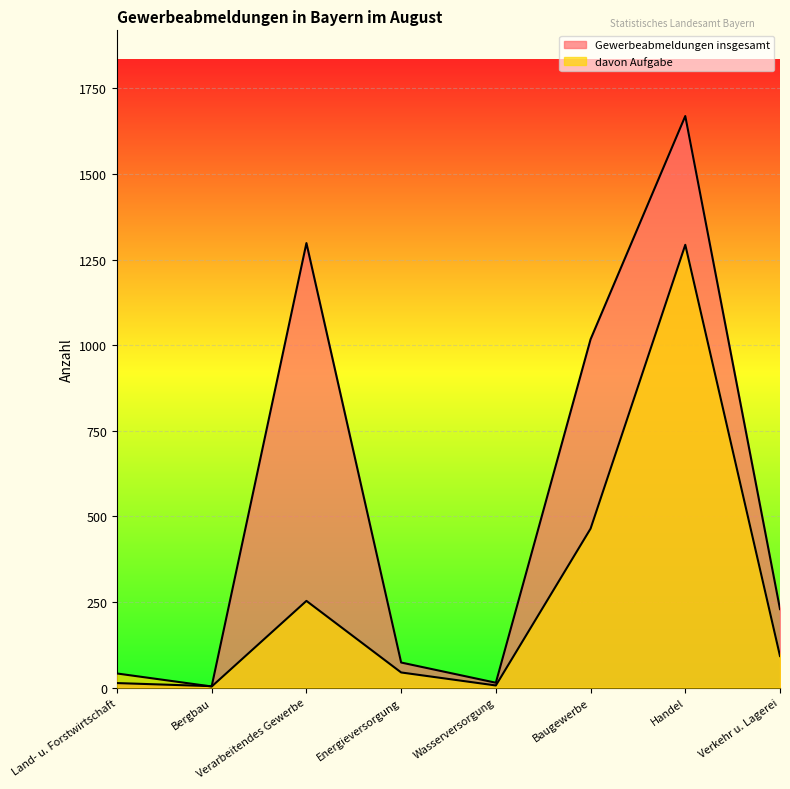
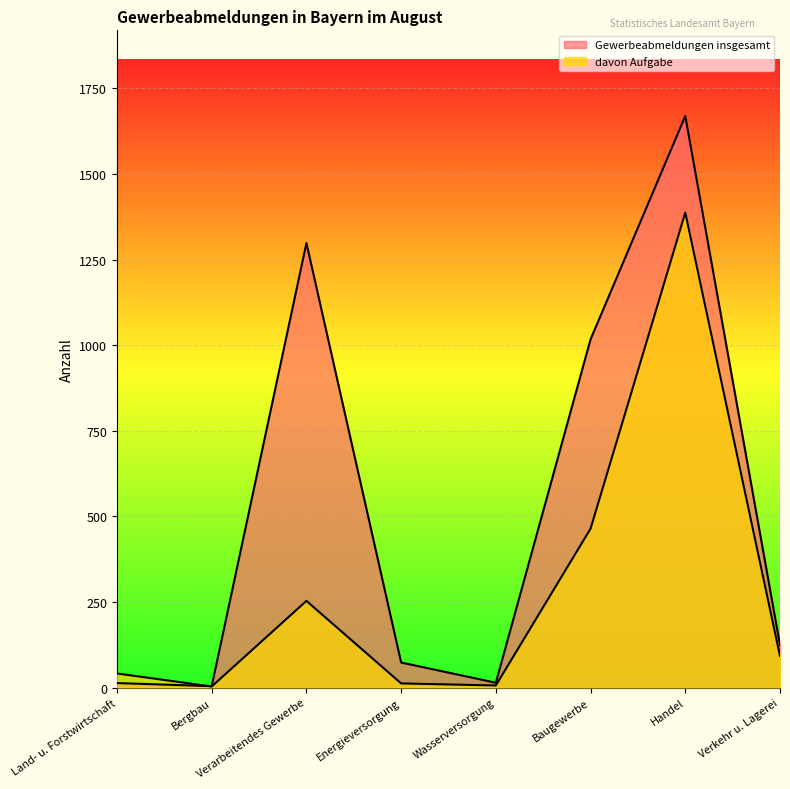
davon Aufgabe, Energieversorgung: 40 -> 10
davon Aufgabe, Handel: 1290 -> 1390
Gewerbeabmeldungen insgesamt, Verkehr u. Lagerei: 230 -> 120
